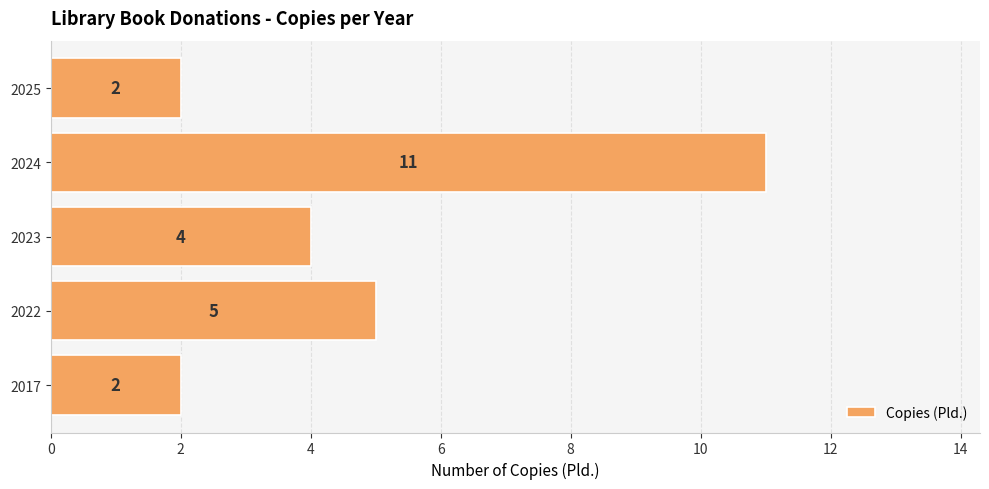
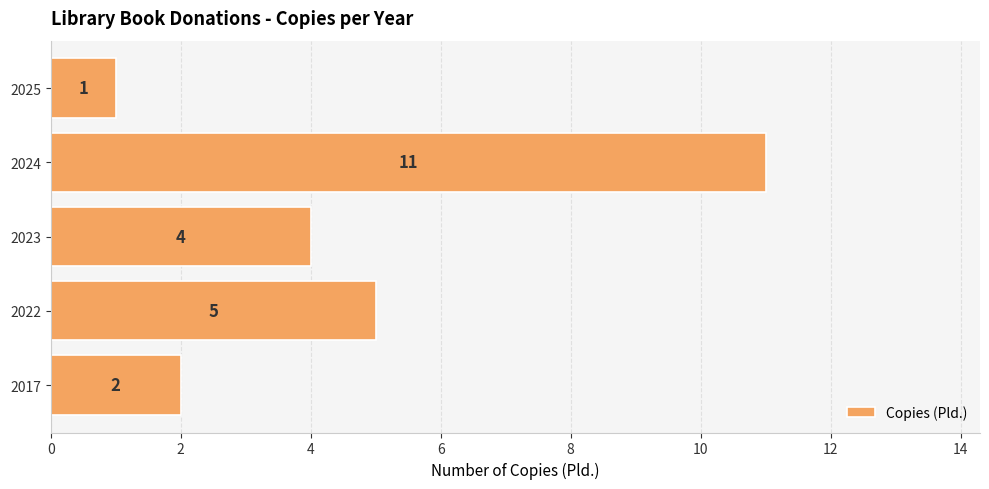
2025: 2 -> 1
